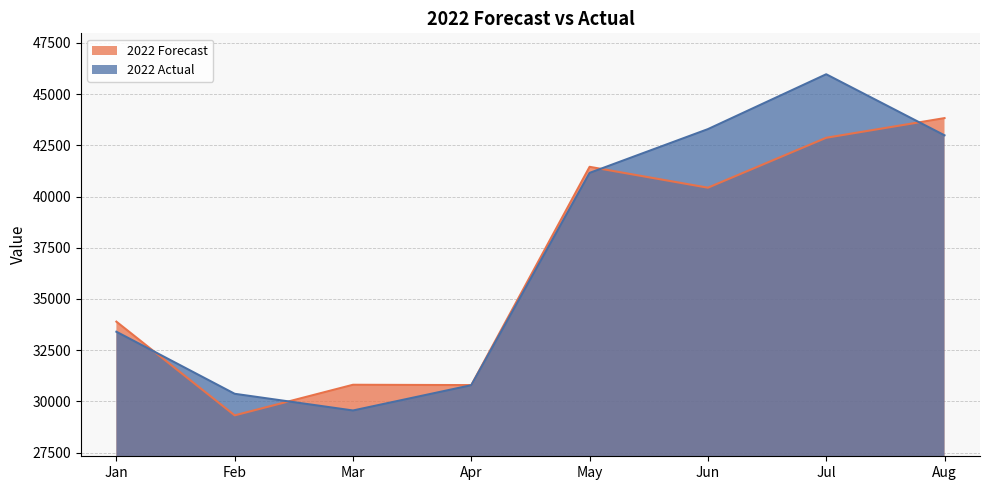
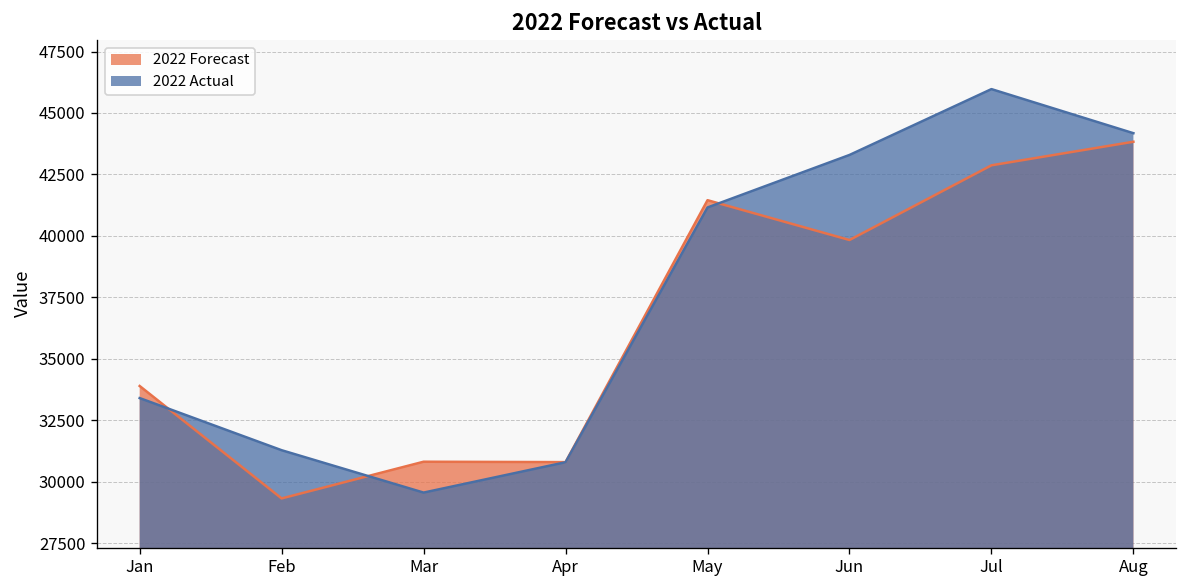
2022 Actual, Feb: 30400 -> 31300
2022 Forecast, Jun: 40400 -> 39800
2022 Actual, Aug: 43000 -> 44200
